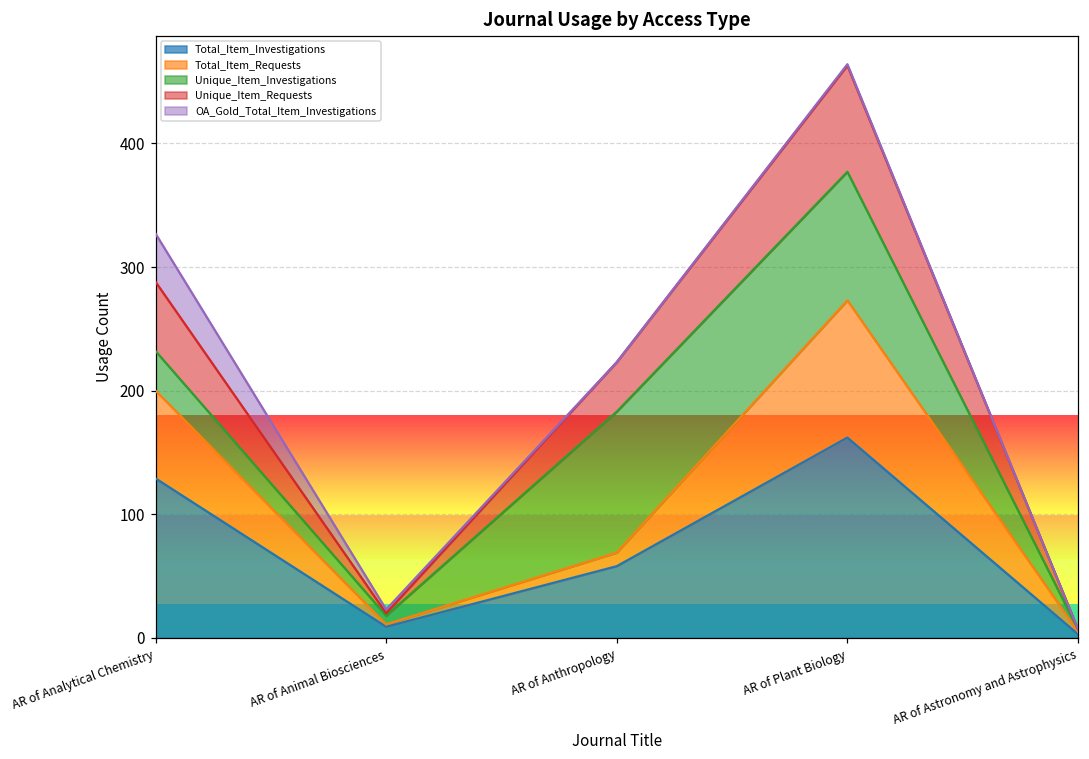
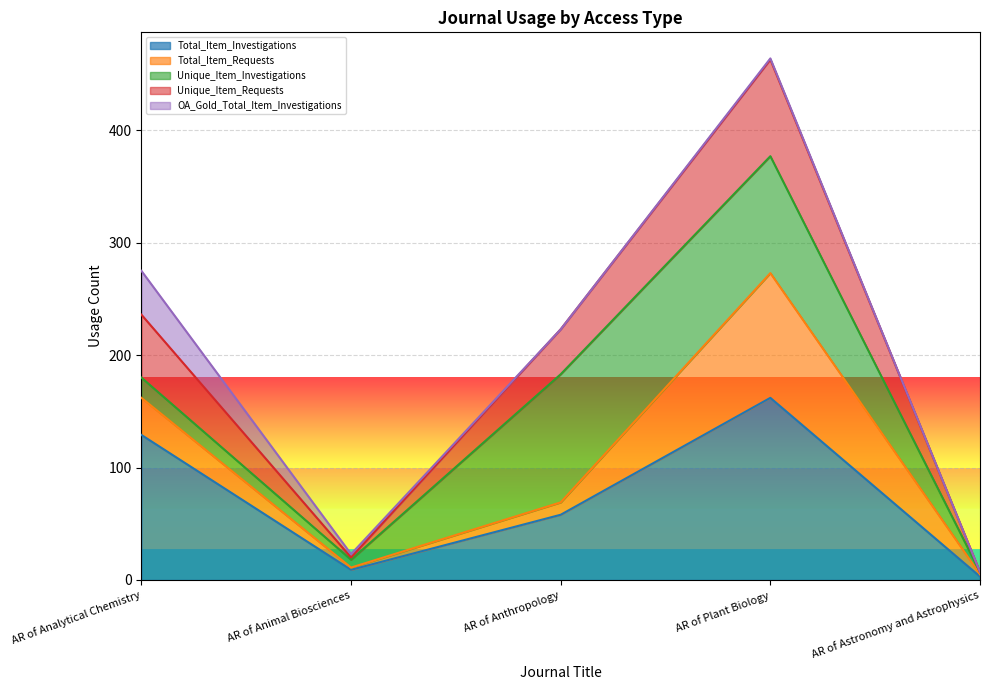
Total_Item_Requests, AR of Analytical Chemistry: 71 -> 33
Unique_Item_Investigations, AR of Analytical Chemistry: 32 -> 18
